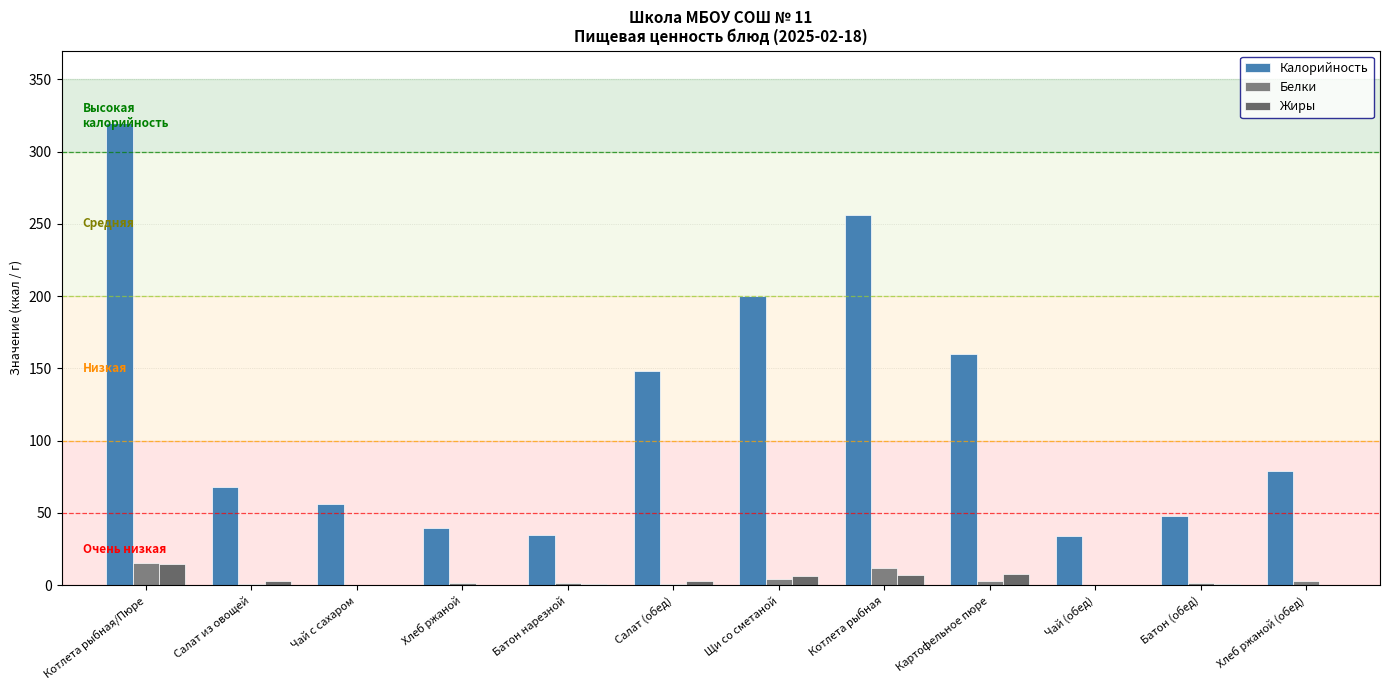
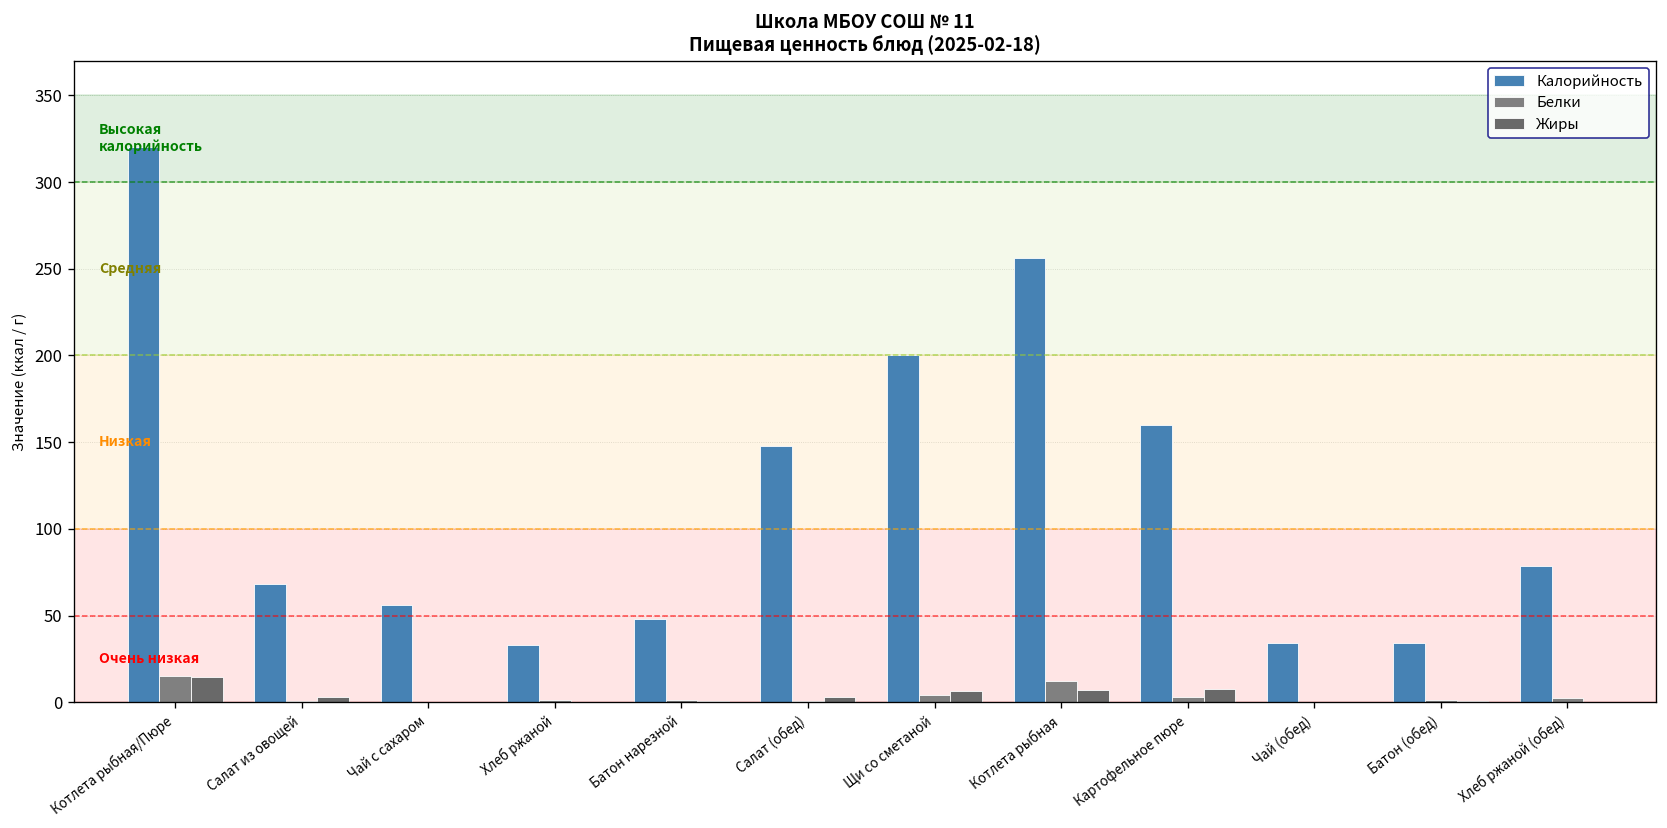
Калорийность, Хлеб ржаной: 39 -> 33
Калорийность, Батон нарезной: 35 -> 48
Калорийность, Батон (обед): 48 -> 34
